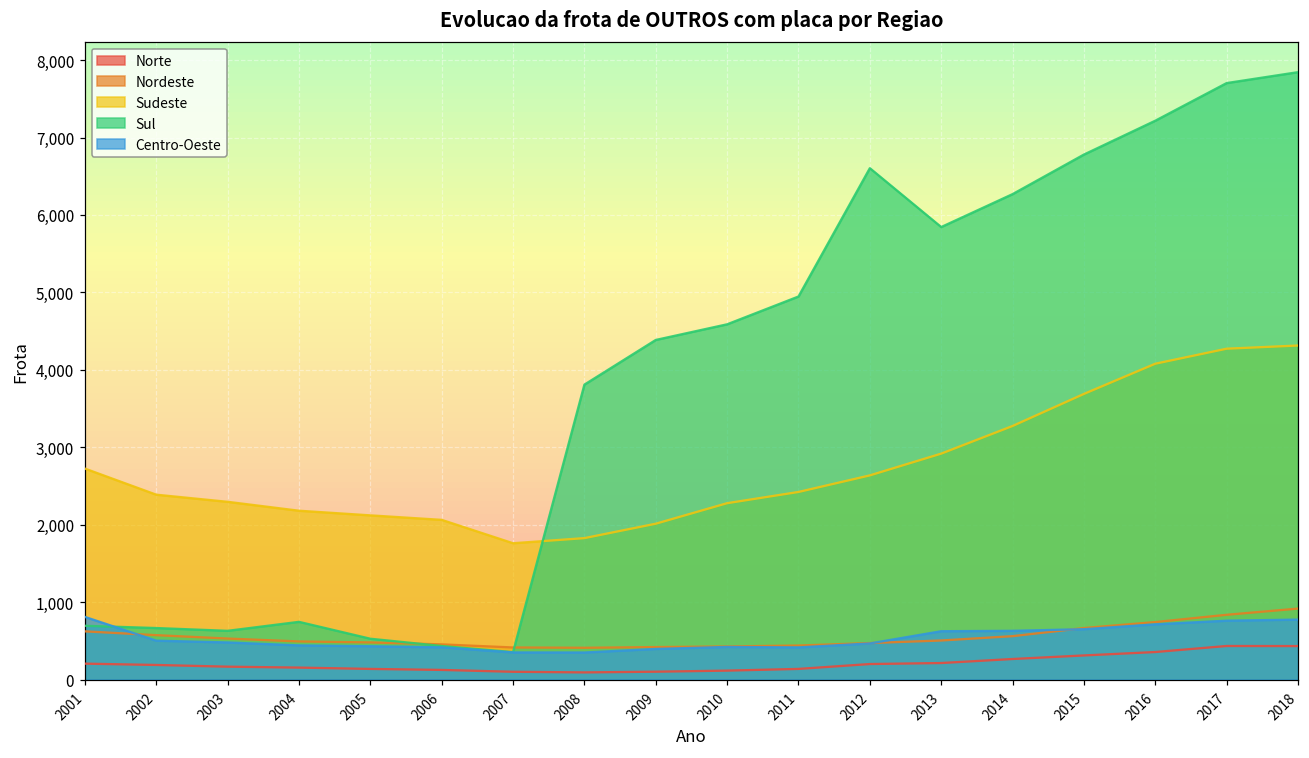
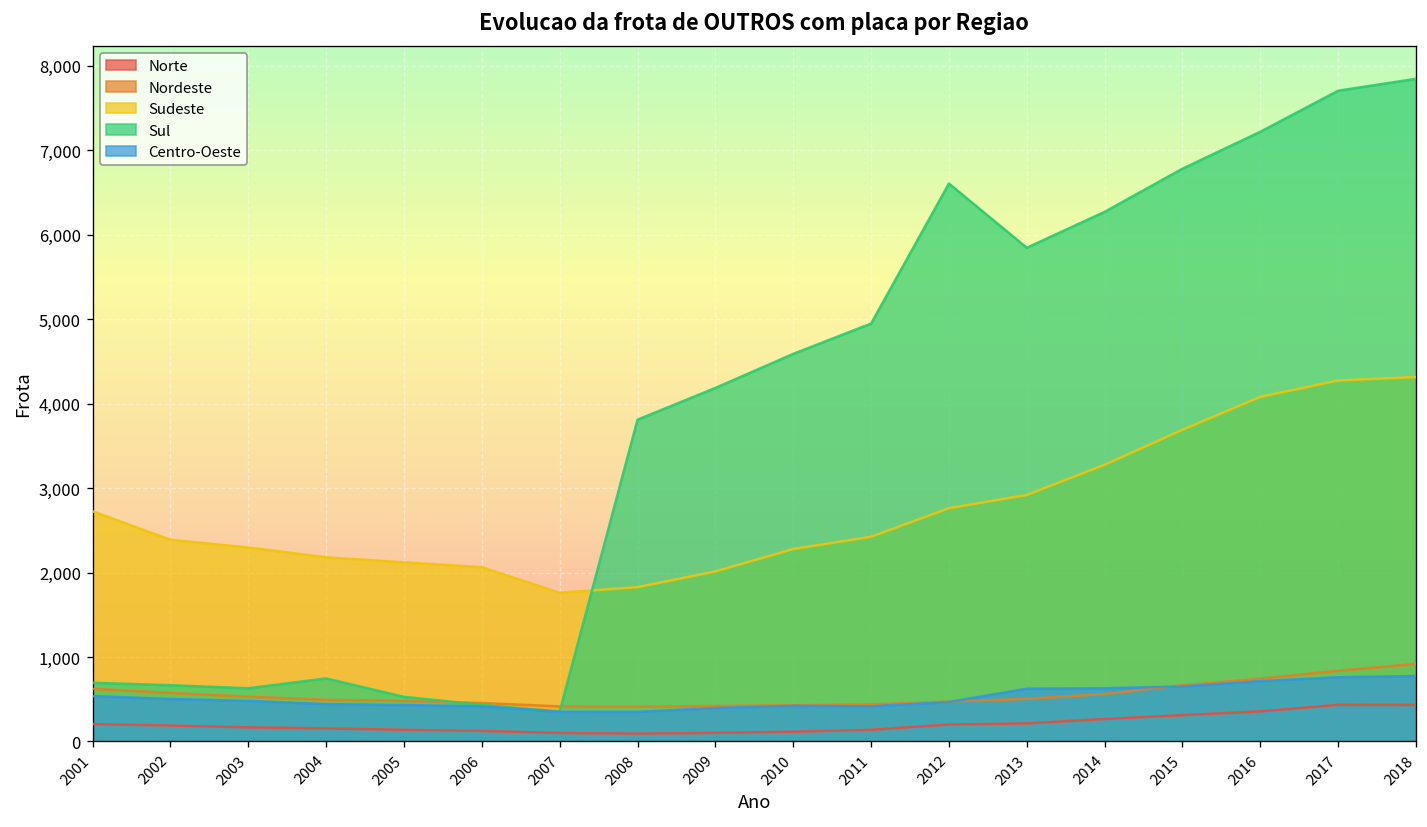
Centro-Oeste, 2001: 800 -> 500
Sul, 2009: 4,400 -> 4,200
Sudeste, 2012: 2,600 -> 2,800
